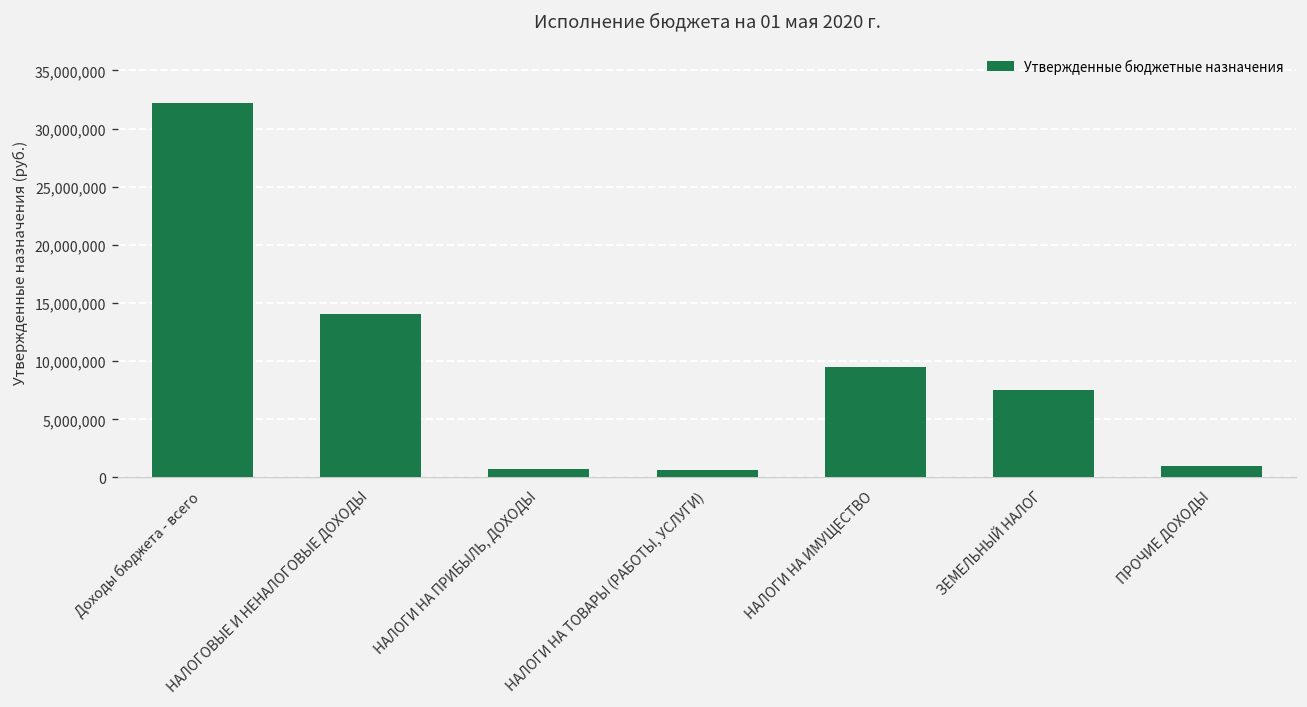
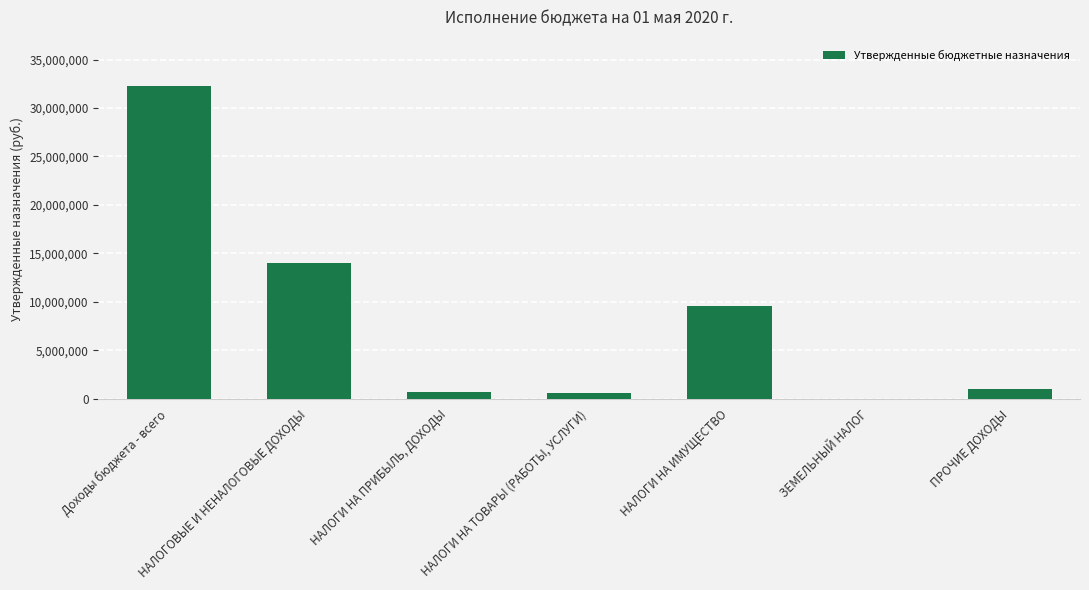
ЗЕМЕЛЬНЫЙ НАЛОГ: 8,000,000 -> 0
